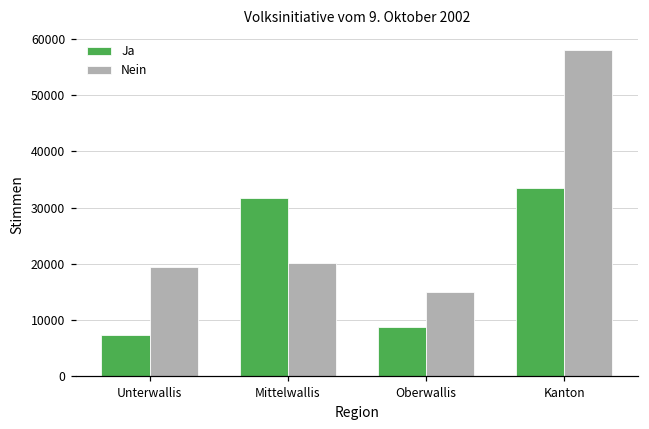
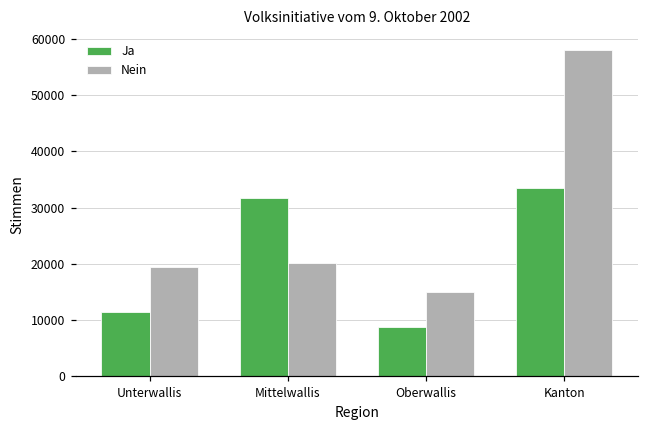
Ja, Unterwallis: 7000 -> 11000
